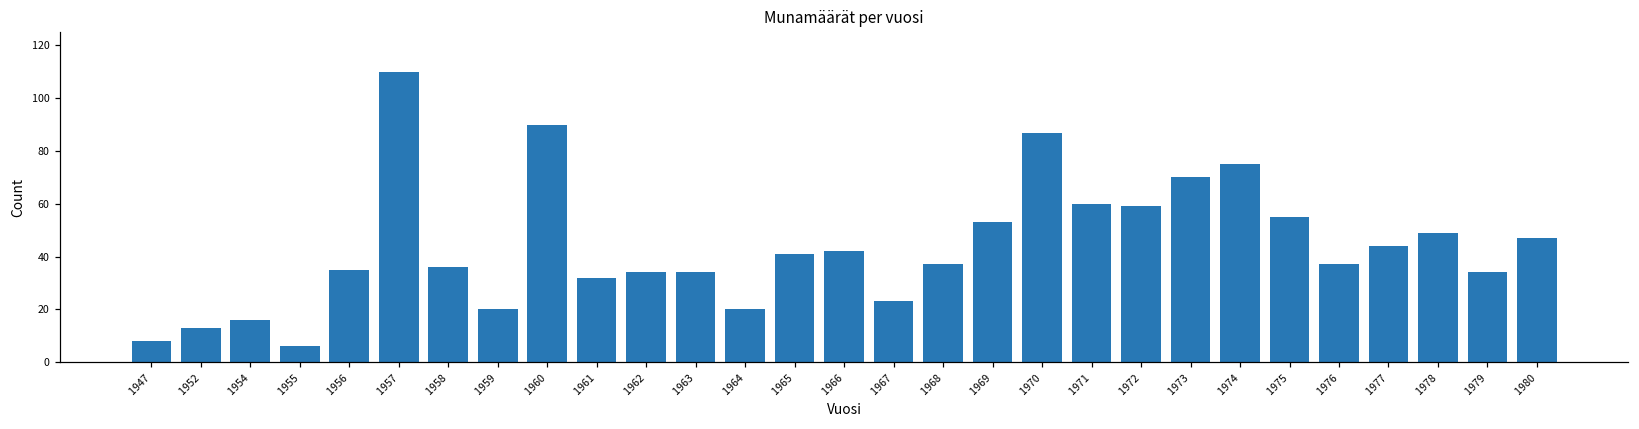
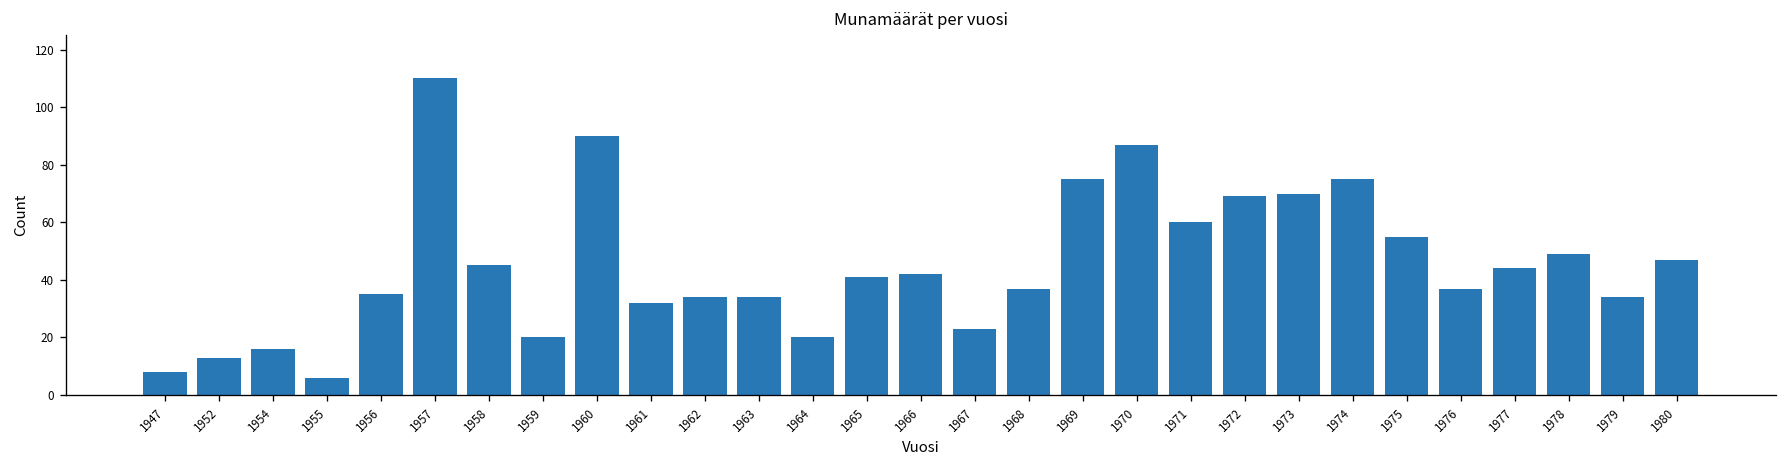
1958: 36 -> 45
1969: 53 -> 75
1972: 59 -> 69
